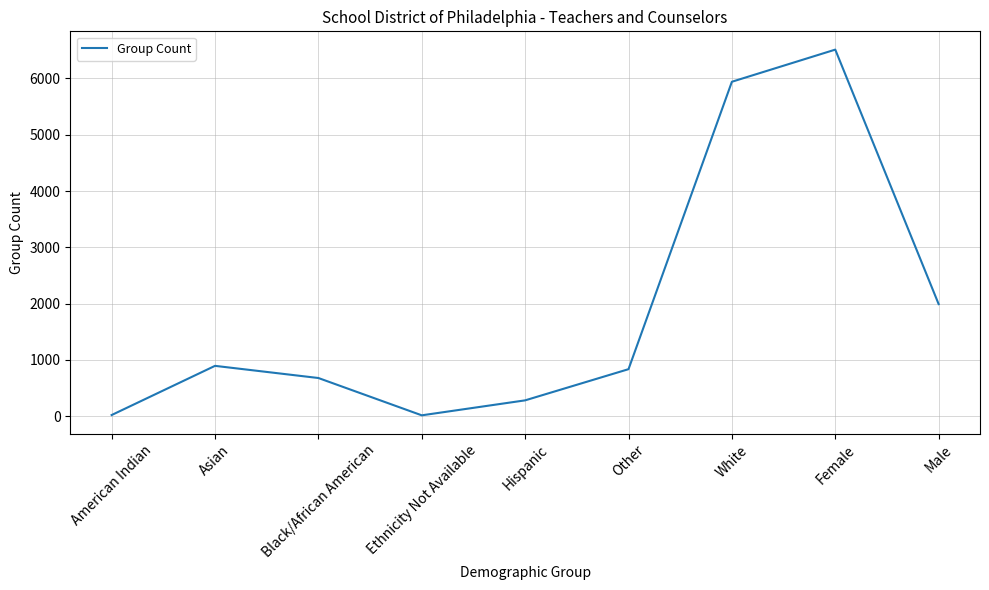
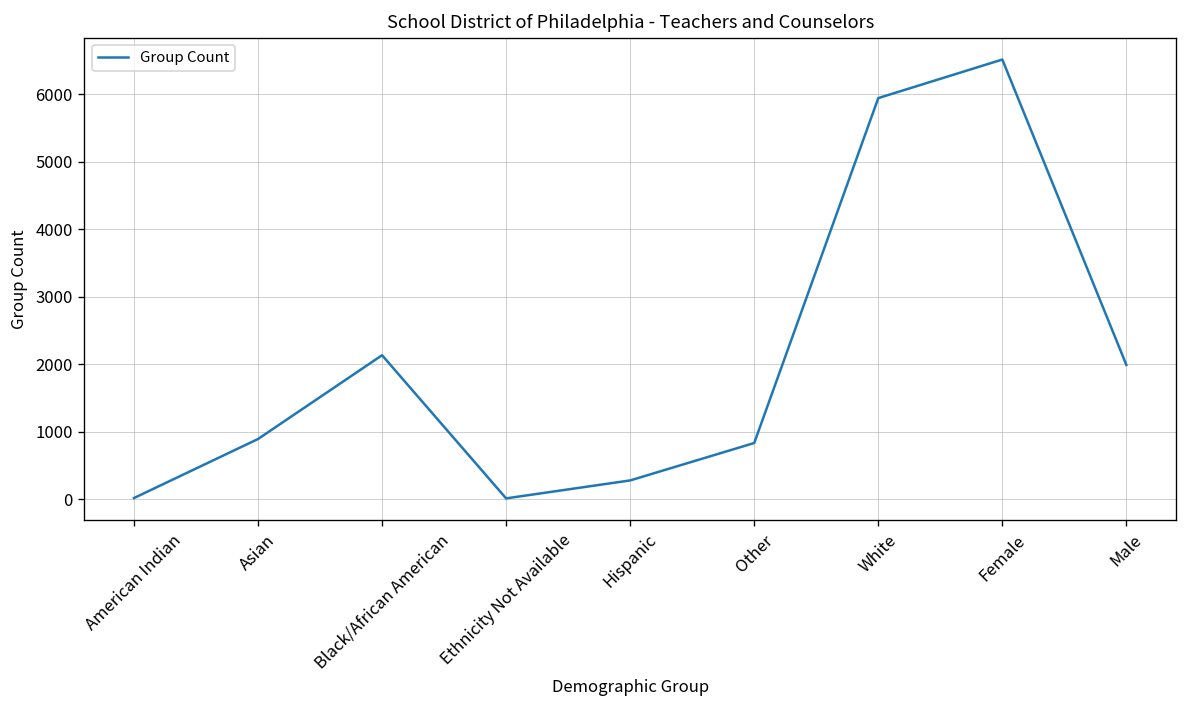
Black/African American: 700 -> 2100
